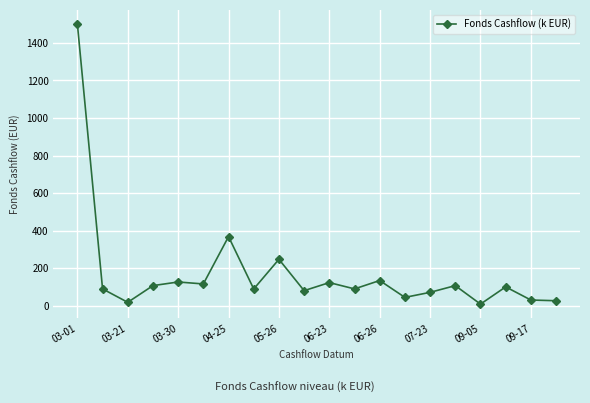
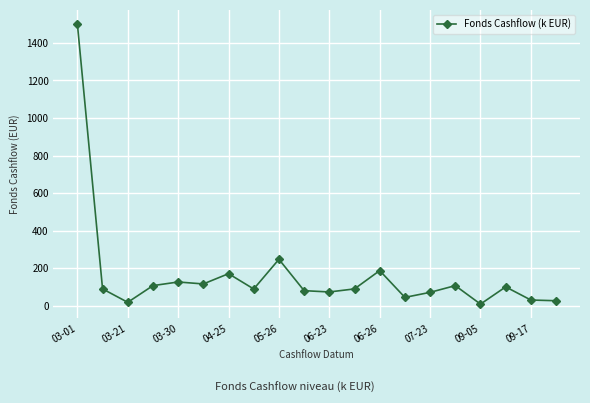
04-25: 370 -> 170
06-23: 120 -> 70
06-26: 130 -> 190
